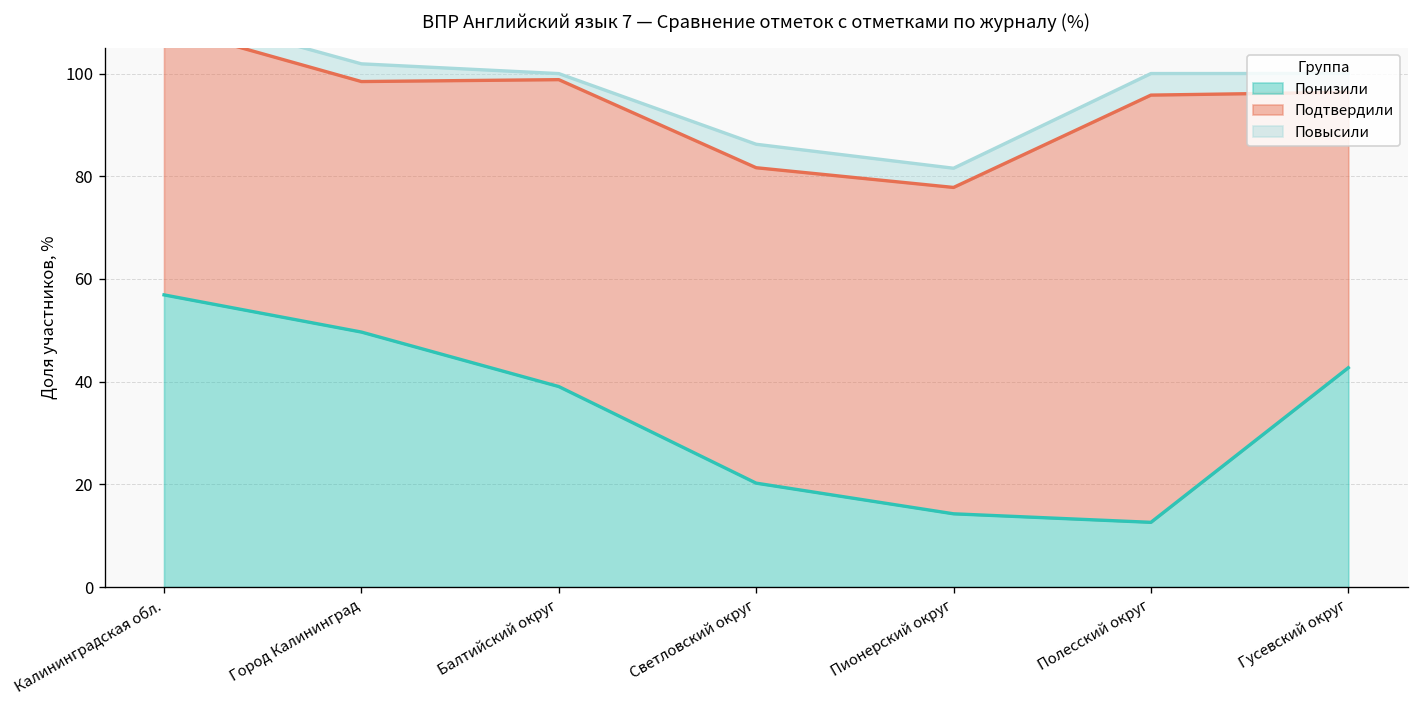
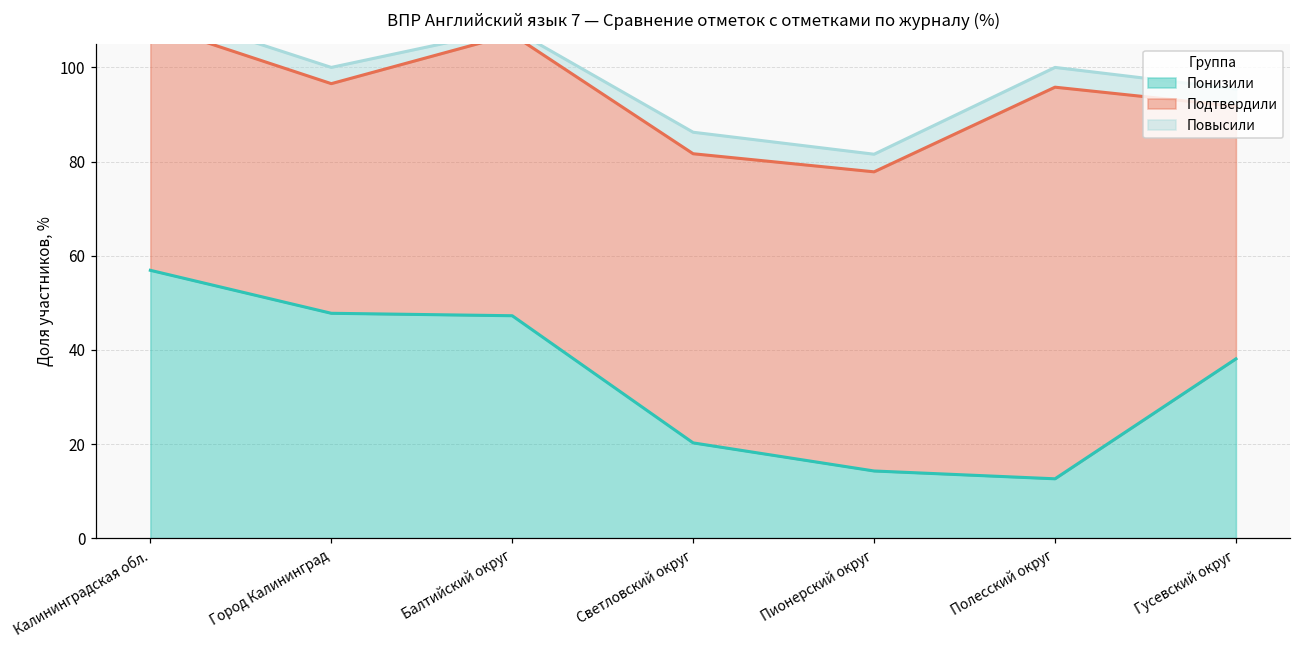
Понизили, Город Калининград: 50 -> 48
Понизили, Балтийский округ: 39 -> 47
Понизили, Гусевский округ: 43 -> 38
